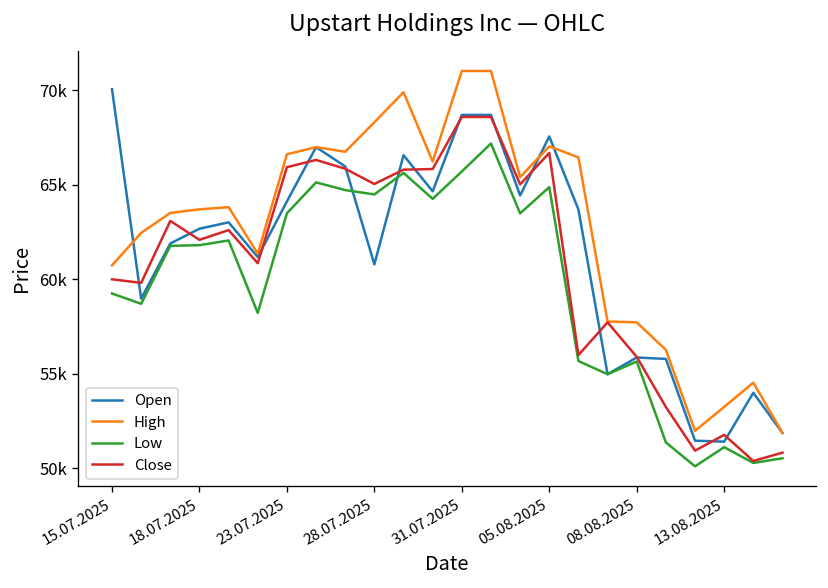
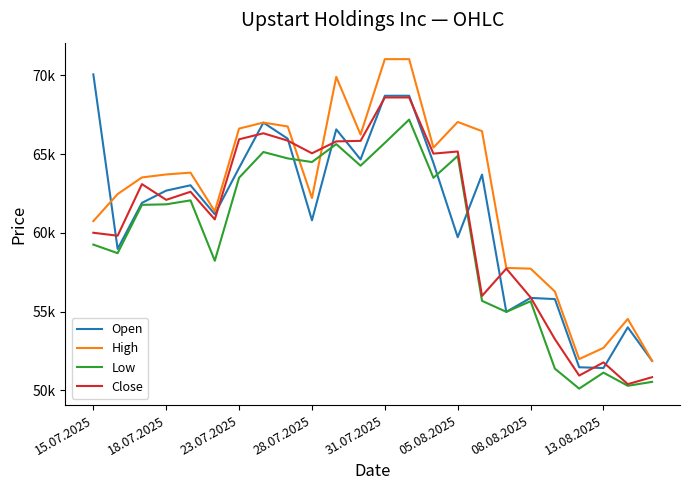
High, 28.07.2025: 68300 -> 62200
Open, 05.08.2025: 67600 -> 59700
Close, 05.08.2025: 66700 -> 65200
High, 13.08.2025: 53300 -> 52700
